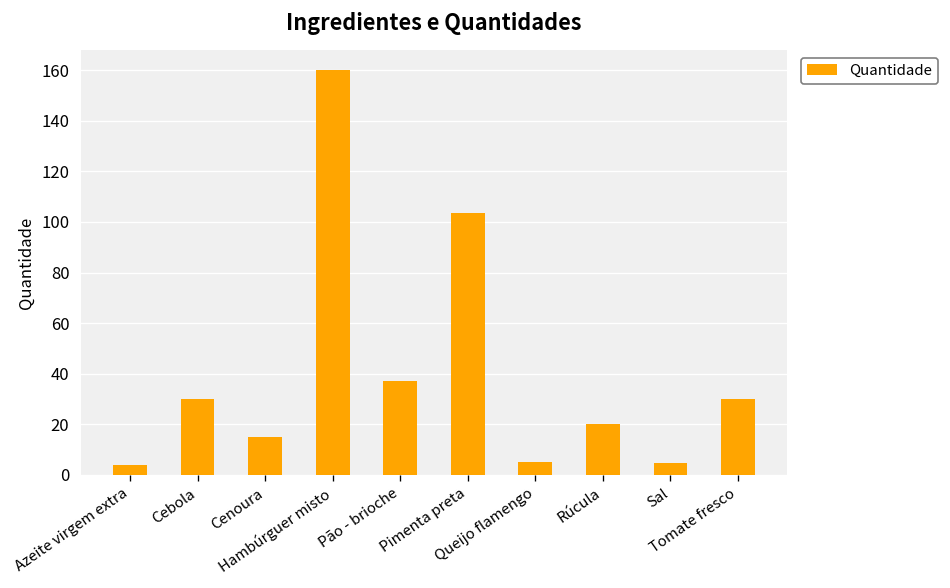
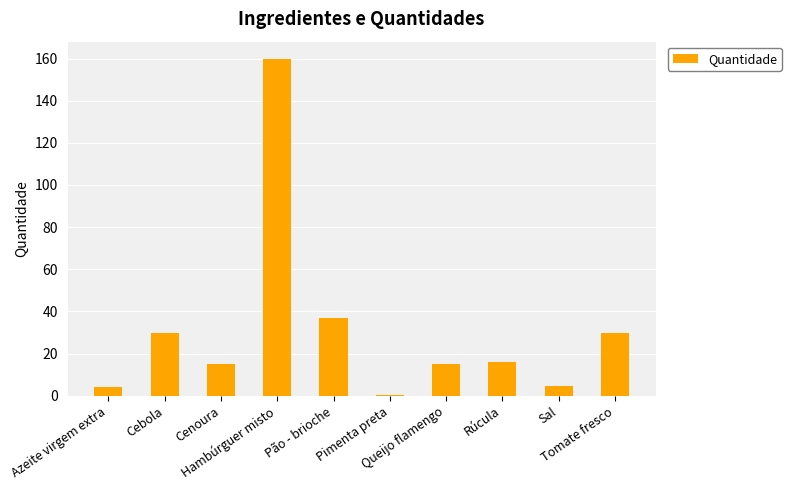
Pimenta preta: 104 -> 0
Queijo flamengo: 5 -> 15
Rúcula: 20 -> 16
